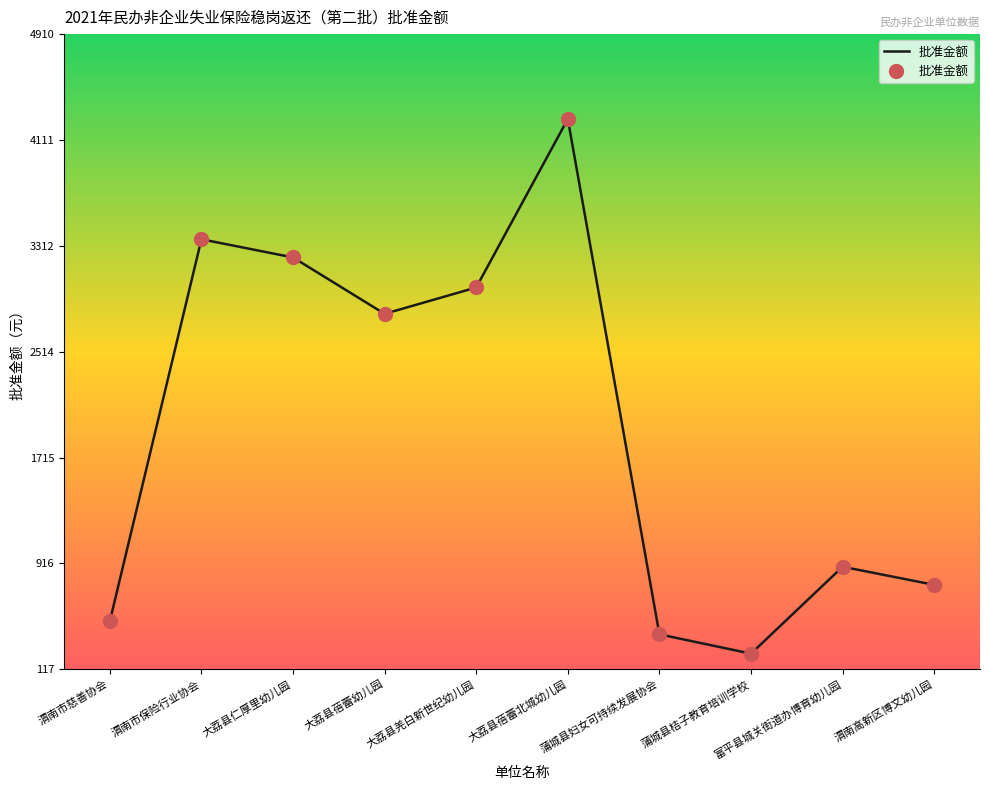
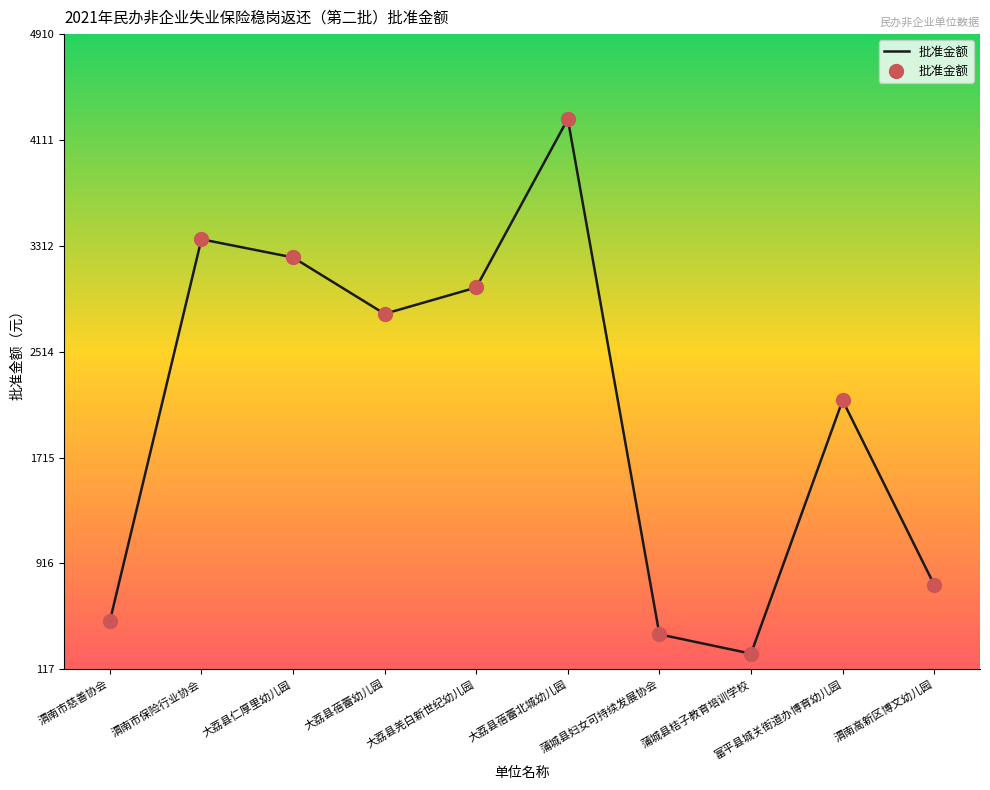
富平县城关街道办博育幼儿园: 890 -> 2150
